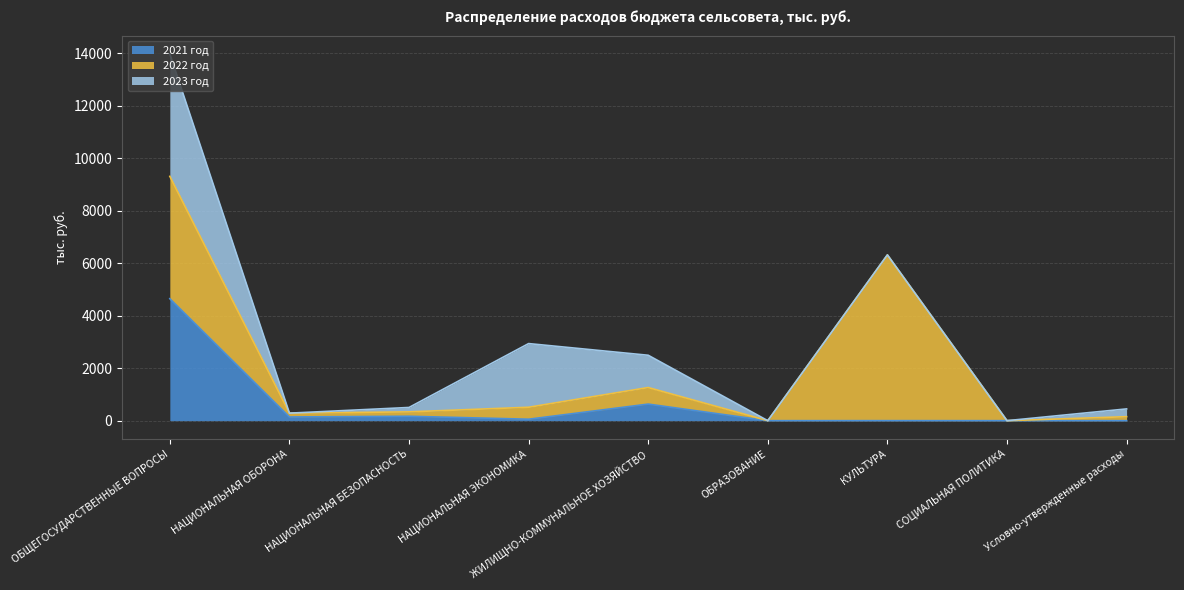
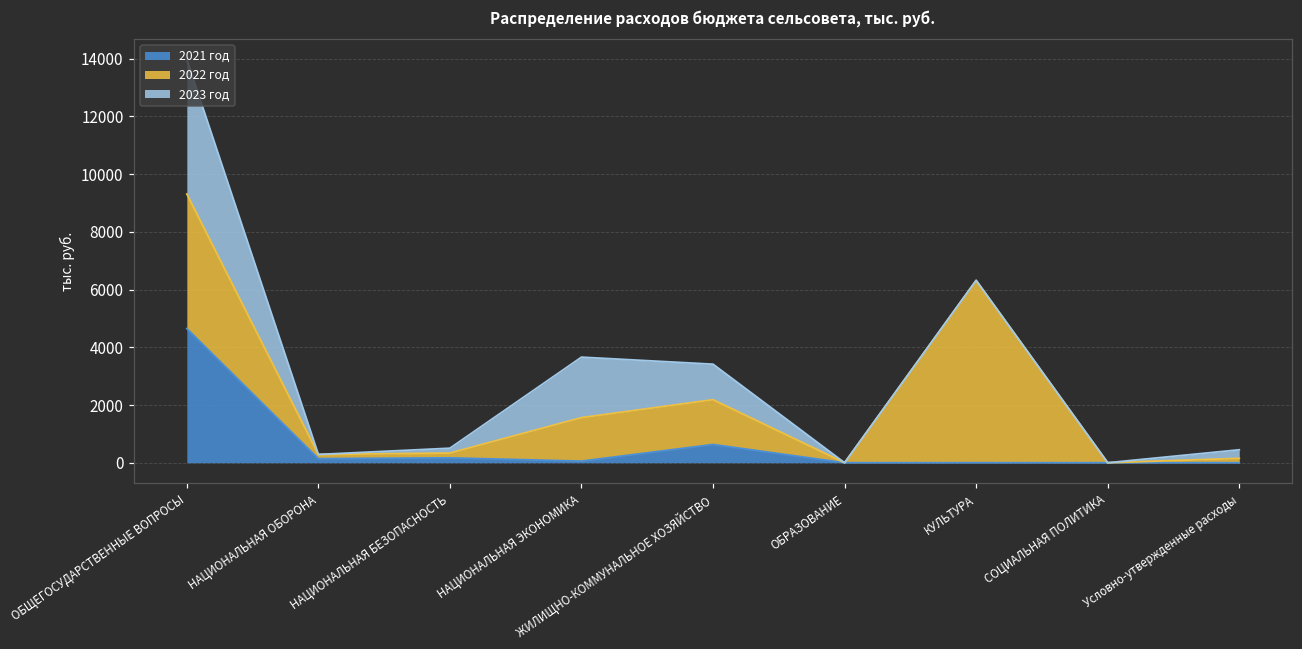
2022 год, НАЦИОНАЛЬНАЯ ЭКОНОМИКА: 500 -> 1500
2023 год, НАЦИОНАЛЬНАЯ ЭКОНОМИКА: 2400 -> 2100
2022 год, ЖИЛИЩНО-КОММУНАЛЬНОЕ ХОЗЯЙСТВО: 600 -> 1600
